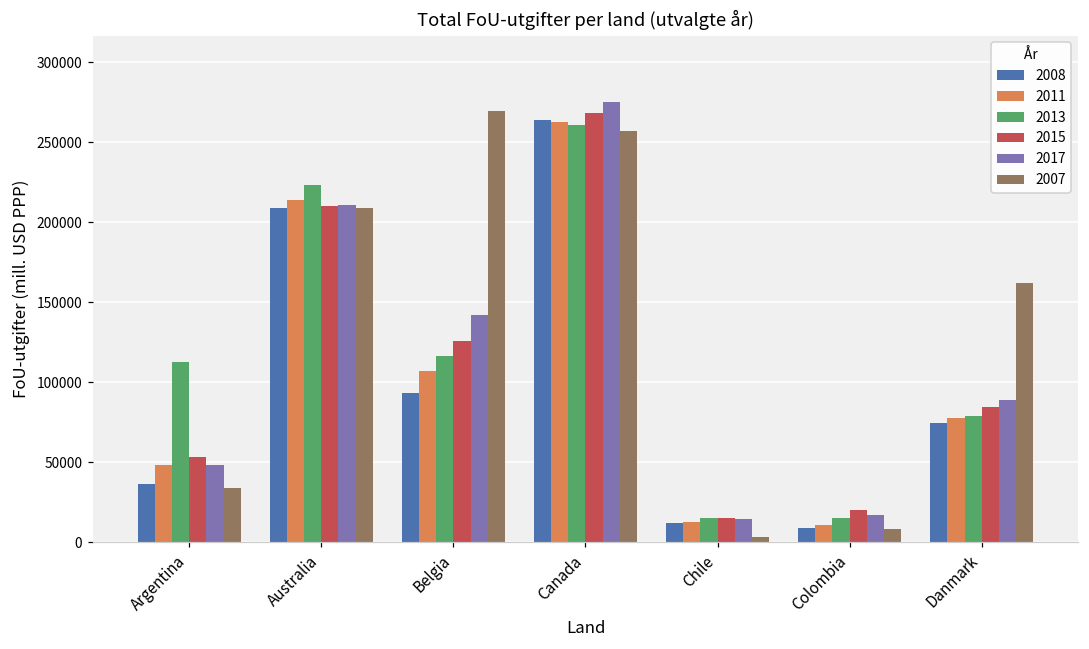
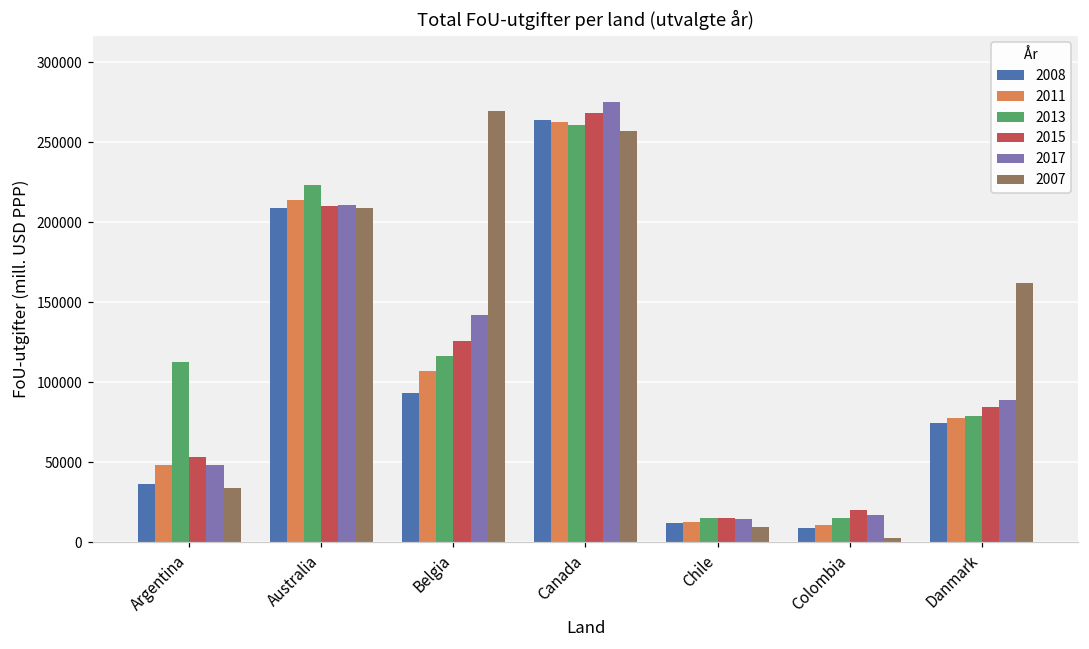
2007, Chile: 3000 -> 10000
2007, Colombia: 8000 -> 3000
